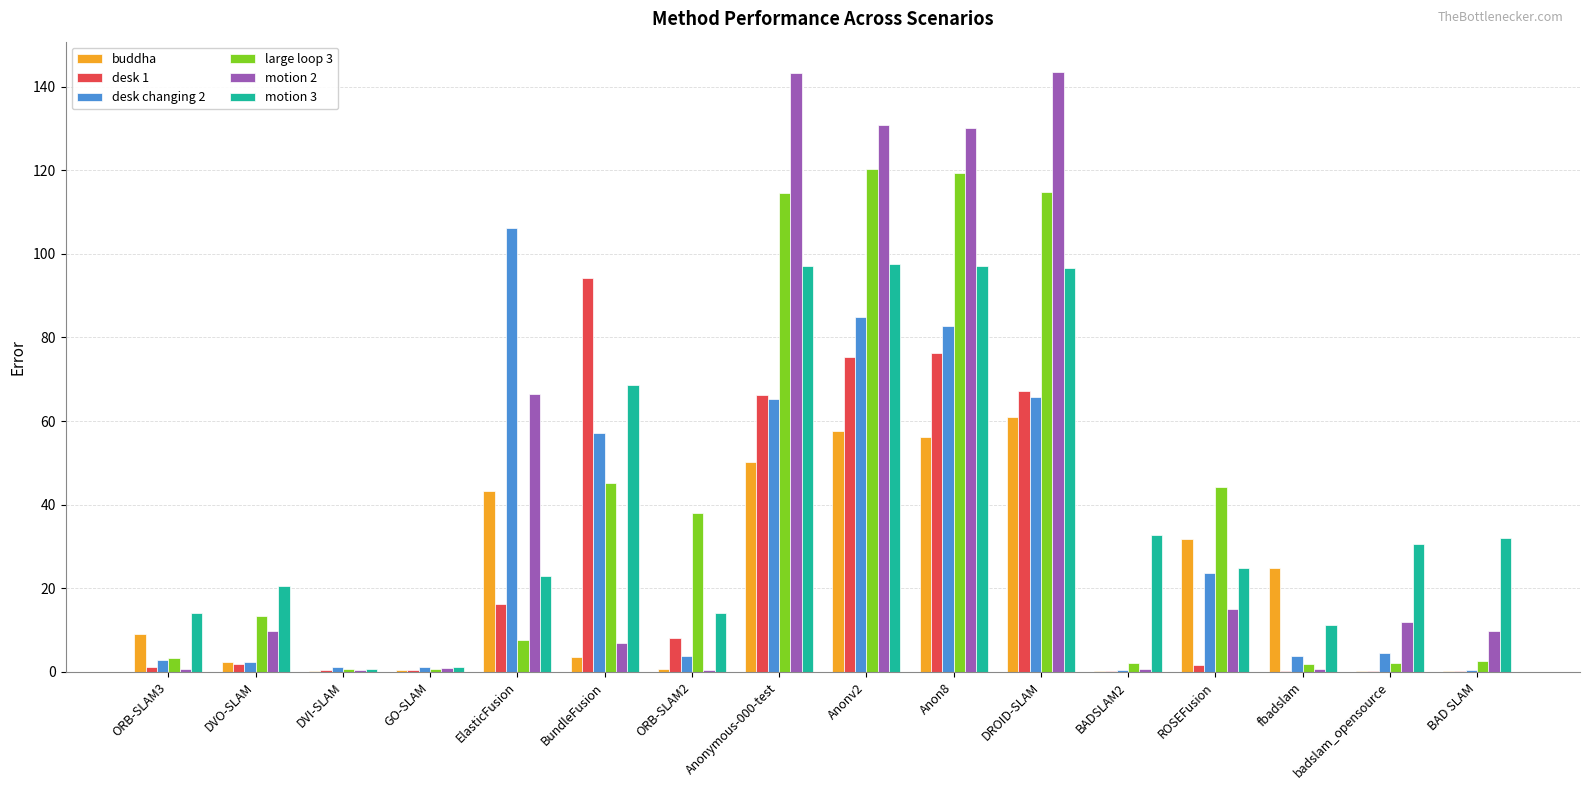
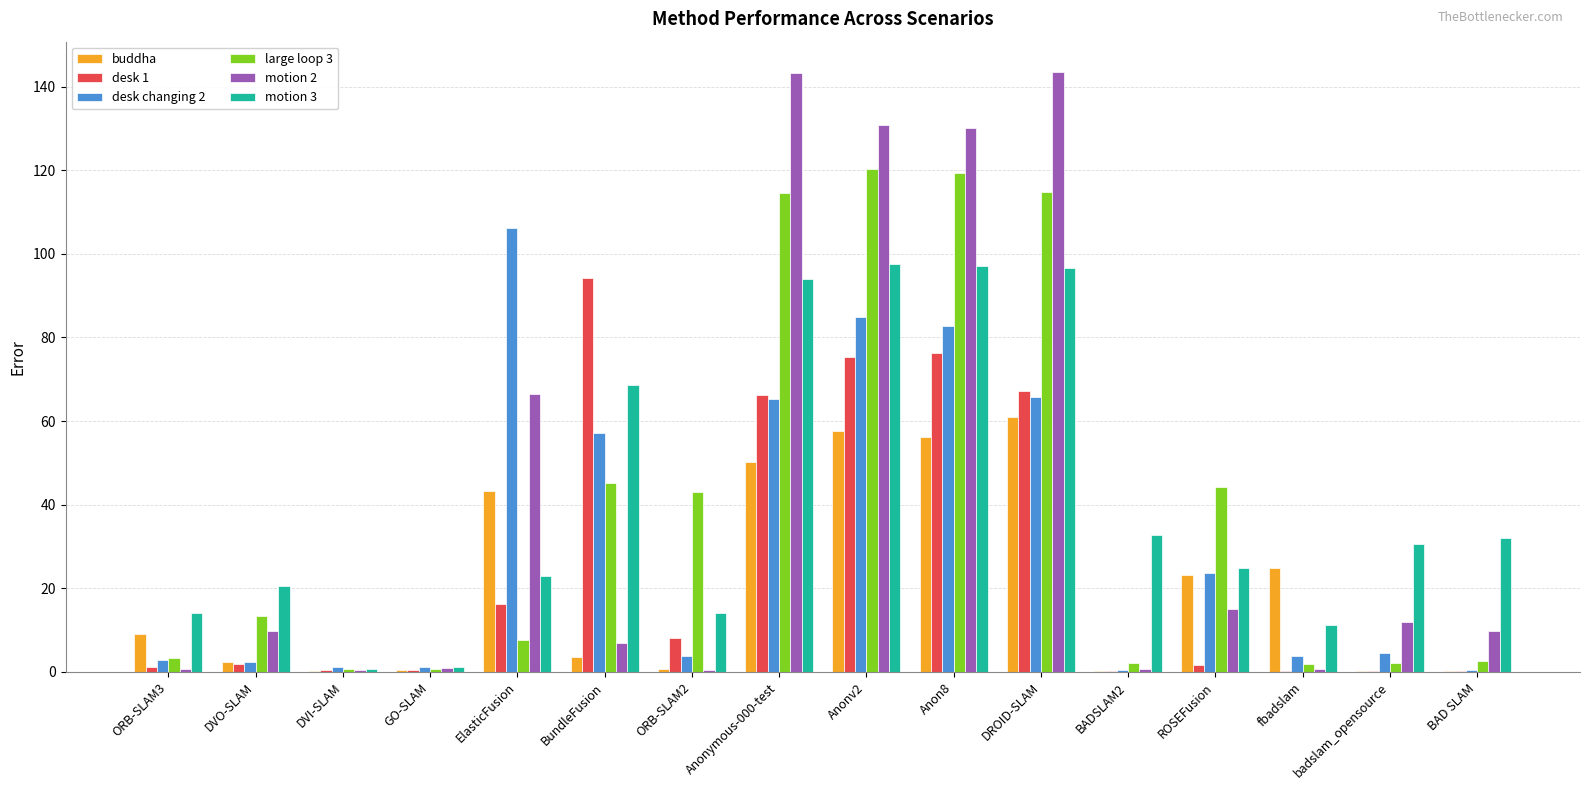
large loop 3, ORB-SLAM2: 38 -> 43
motion 3, Anonymous-000-test: 97 -> 94
buddha, ROSEFusion: 32 -> 23
